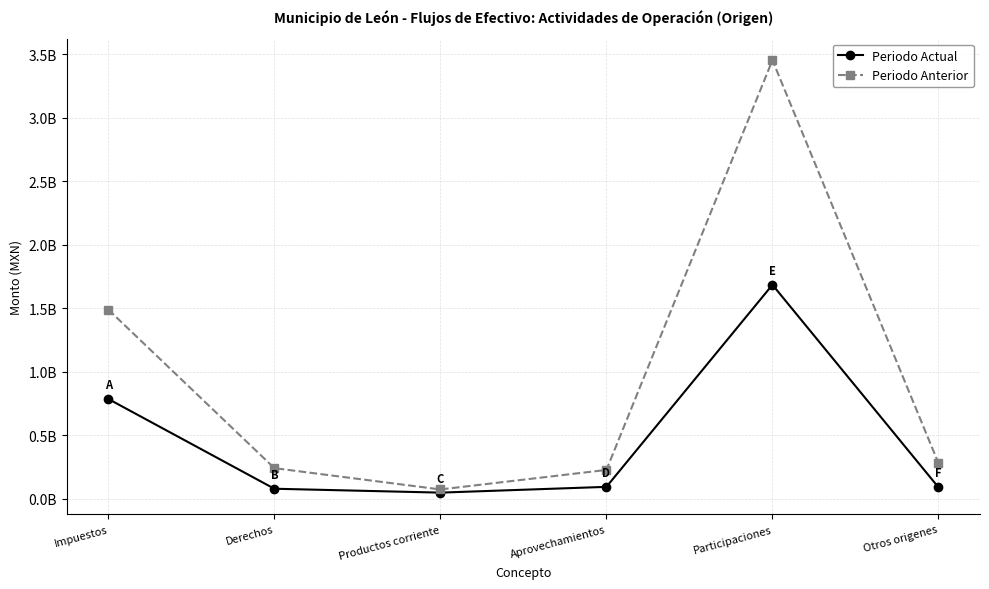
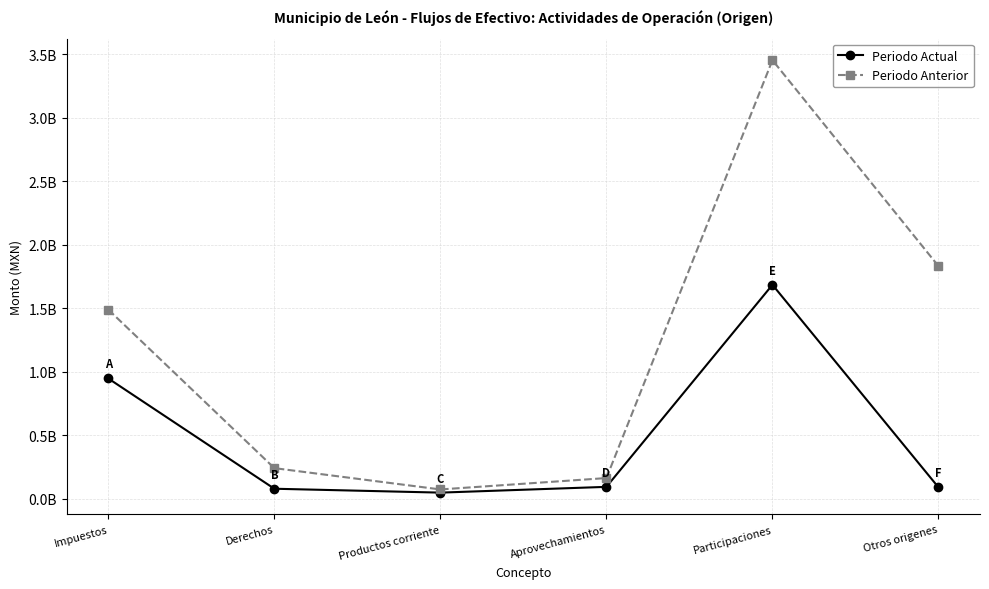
Periodo Actual, Impuestos: 790000000 -> 950000000
Periodo Anterior, Aprovechamientos: 230000000 -> 160000000
Periodo Anterior, Otros origenes: 280000000 -> 1830000000
